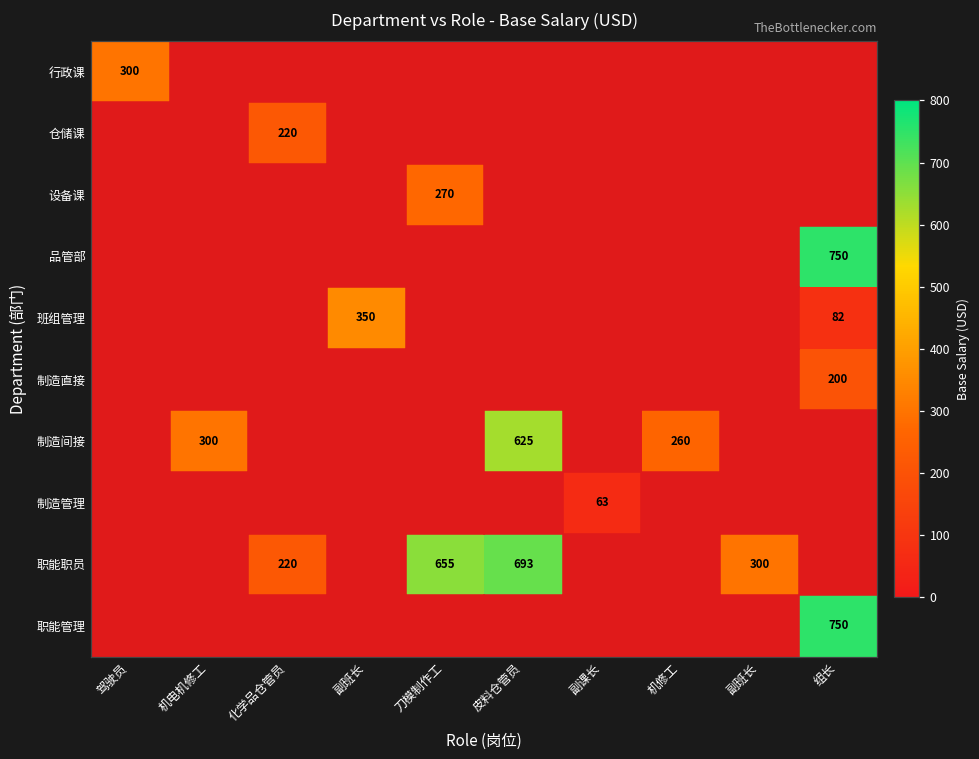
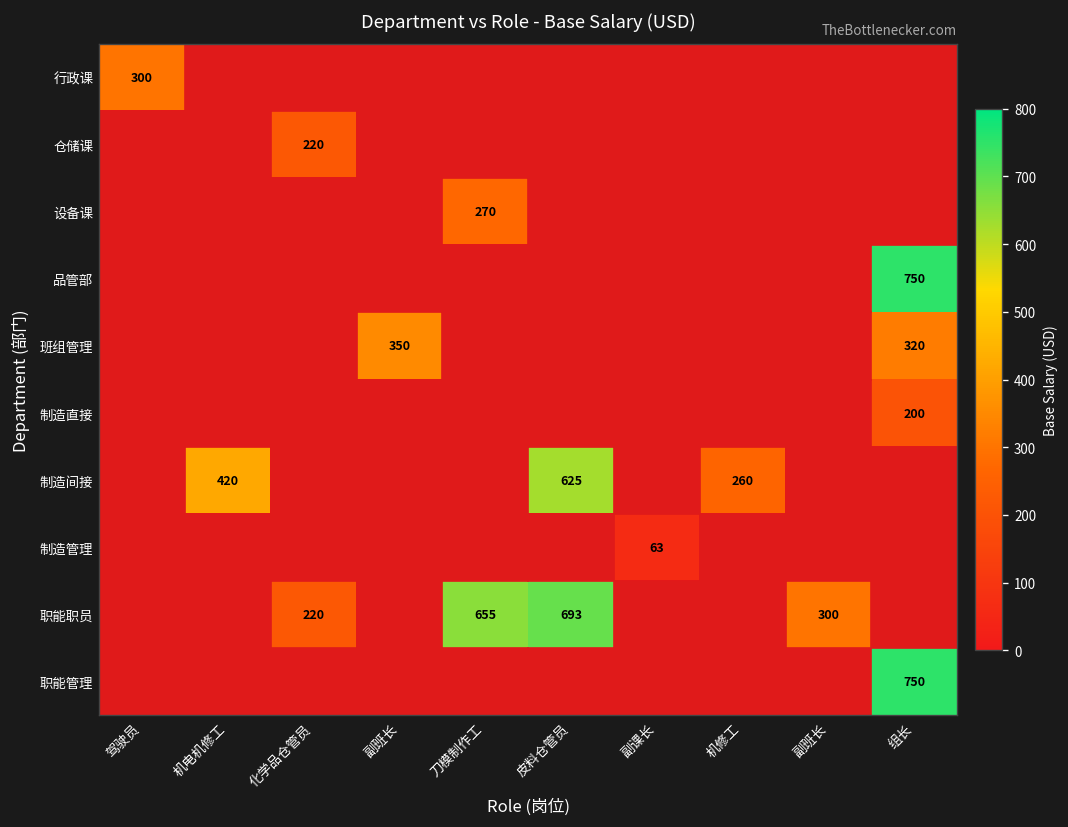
班组管理, 组长: 82 -> 320
制造间接, 机电机修工: 300 -> 420
